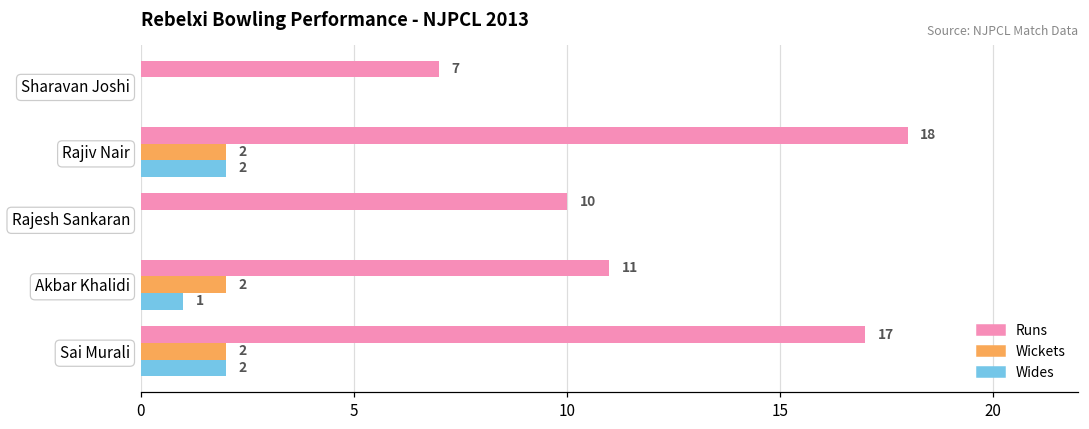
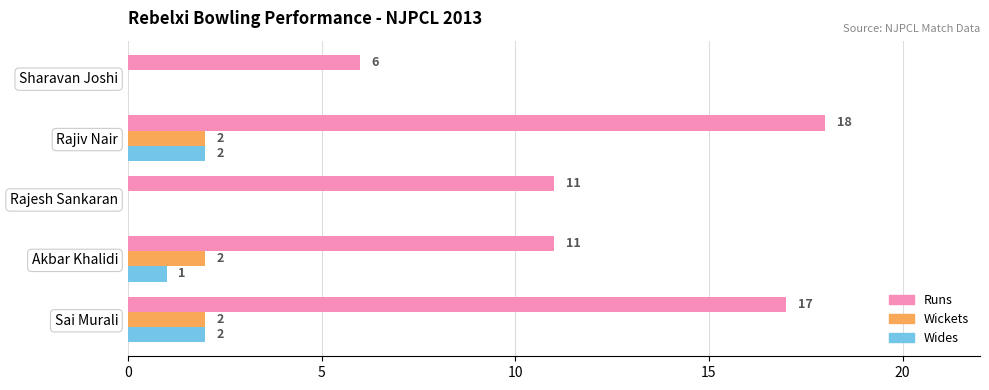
Runs, Sharavan Joshi: 7 -> 6
Runs, Rajesh Sankaran: 10 -> 11
